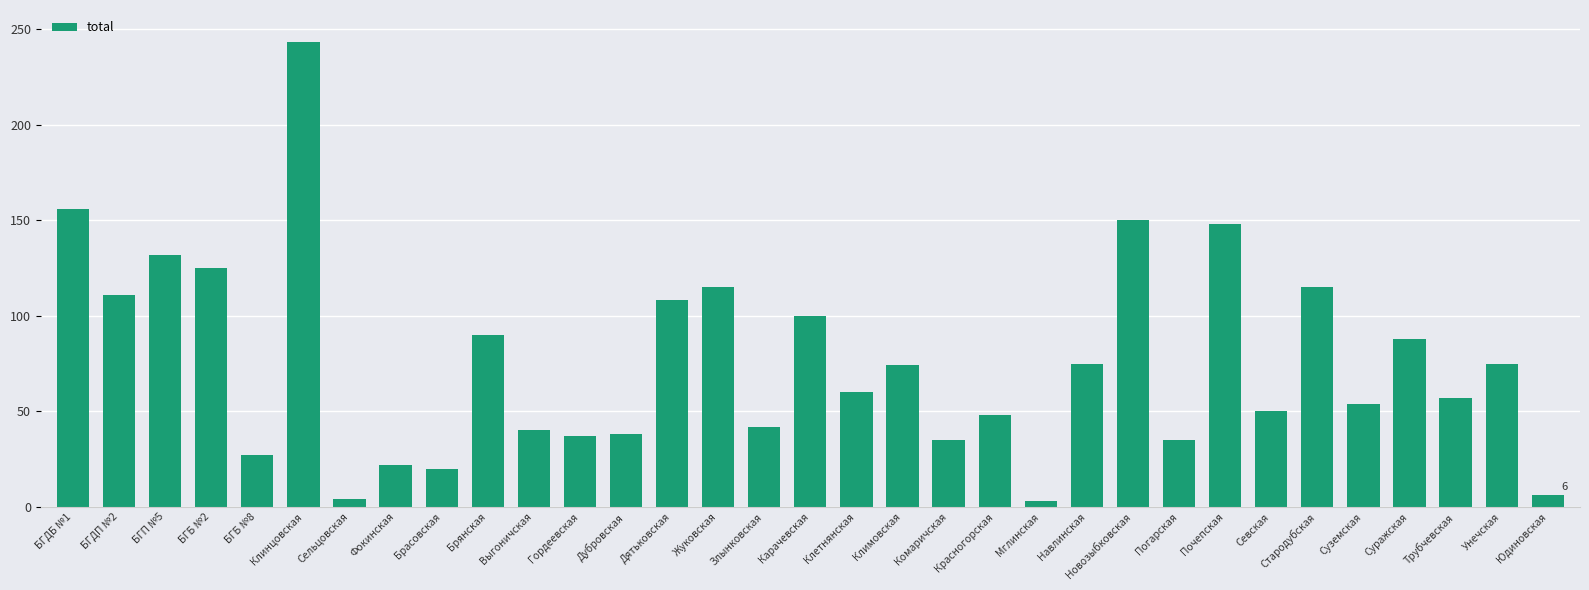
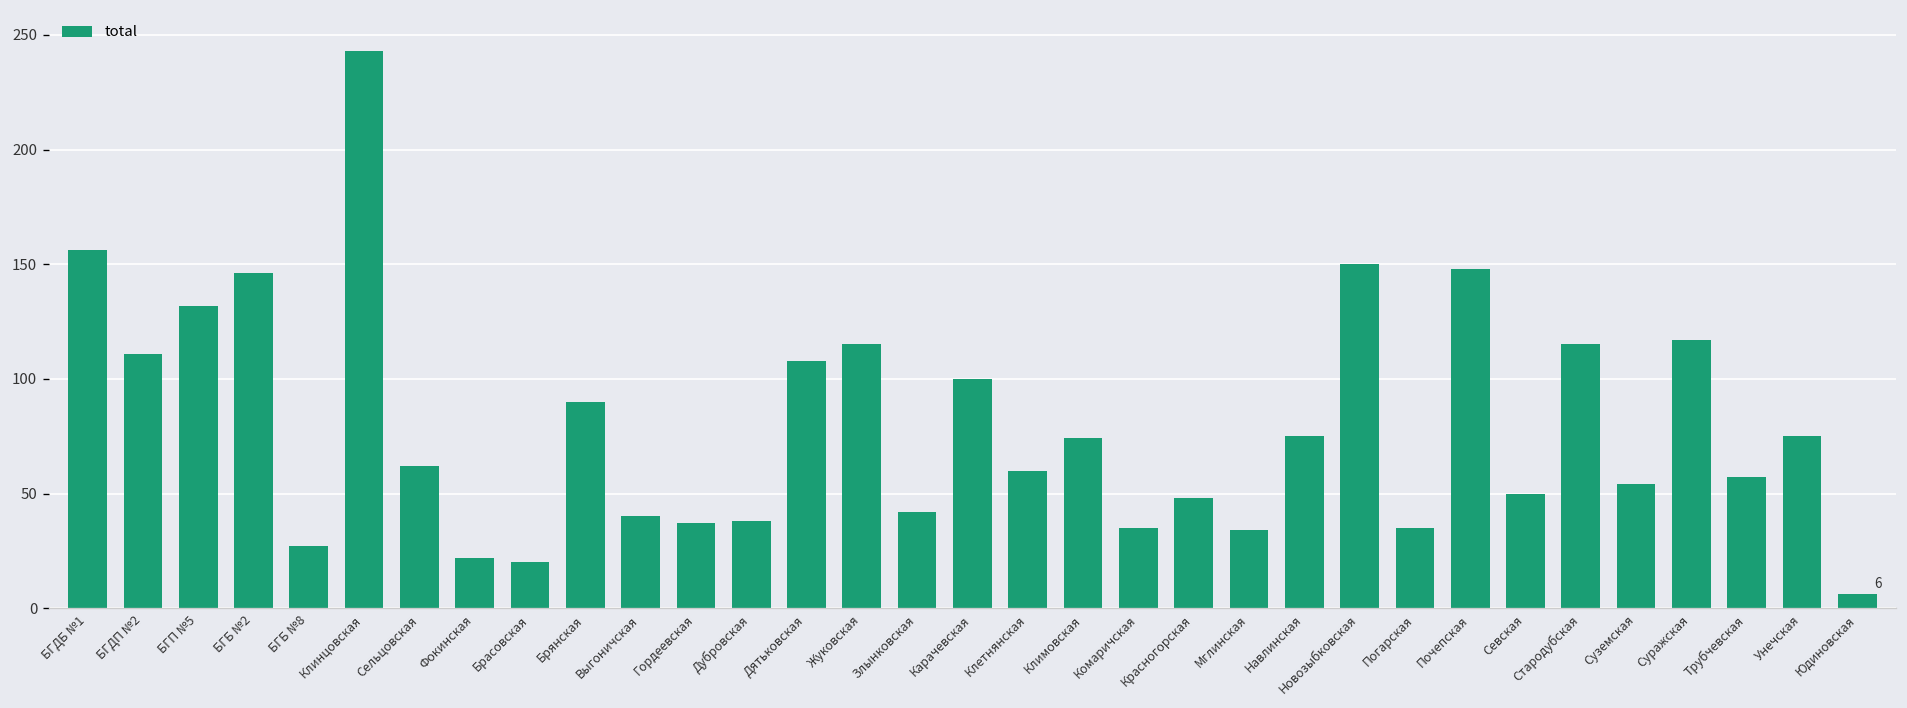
БГБ №2: 125 -> 146
Сельцовская: 4 -> 62
Мглинская: 3 -> 34
Суражская: 88 -> 117
